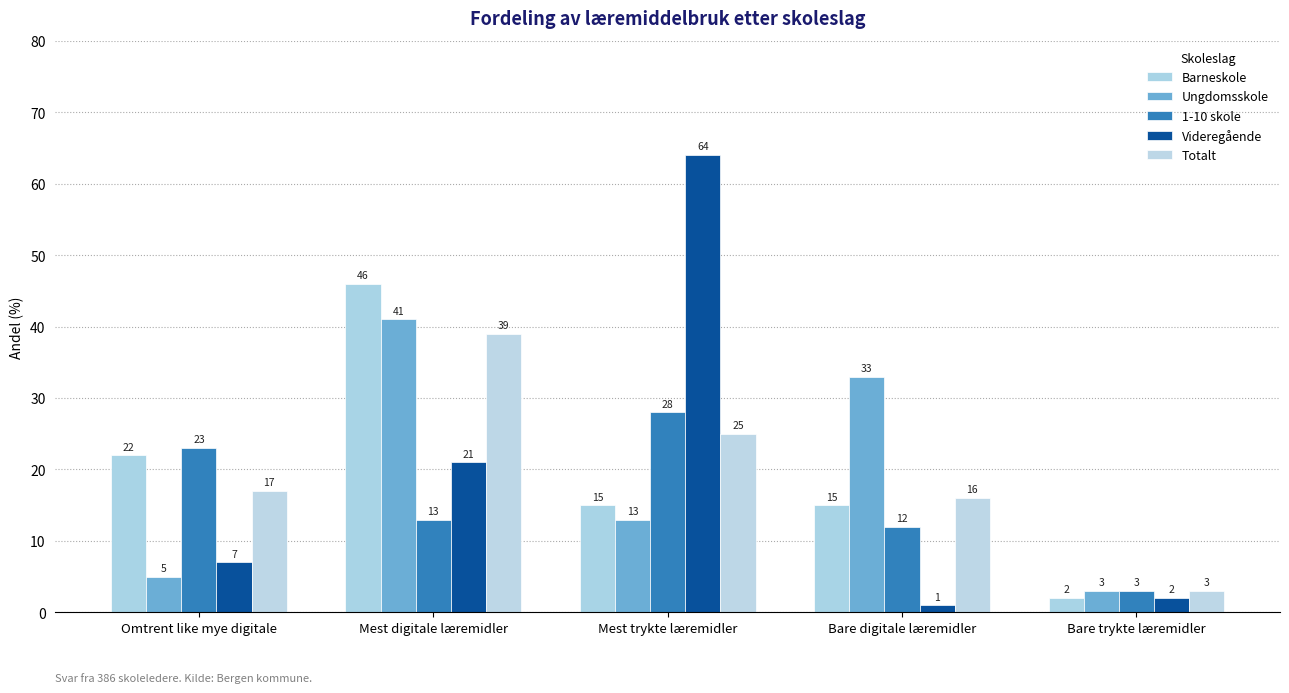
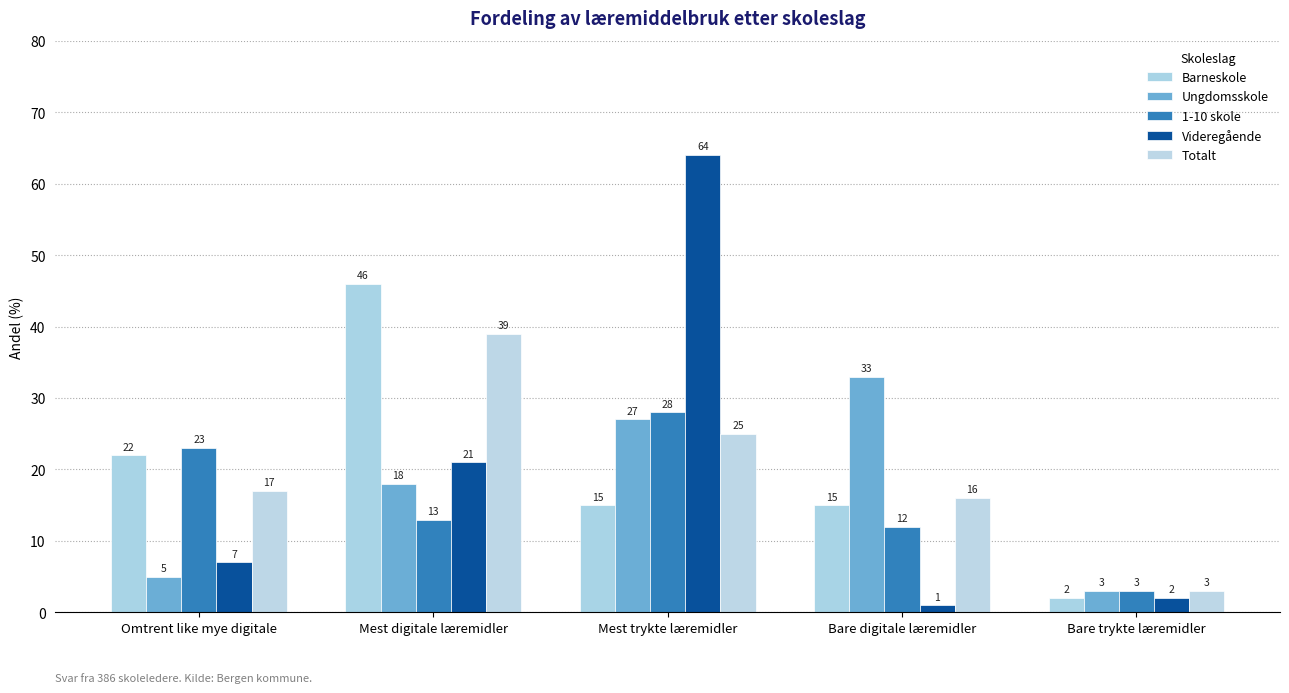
Ungdomsskole, Mest digitale læremidler: 41 -> 18
Ungdomsskole, Mest trykte læremidler: 13 -> 27
